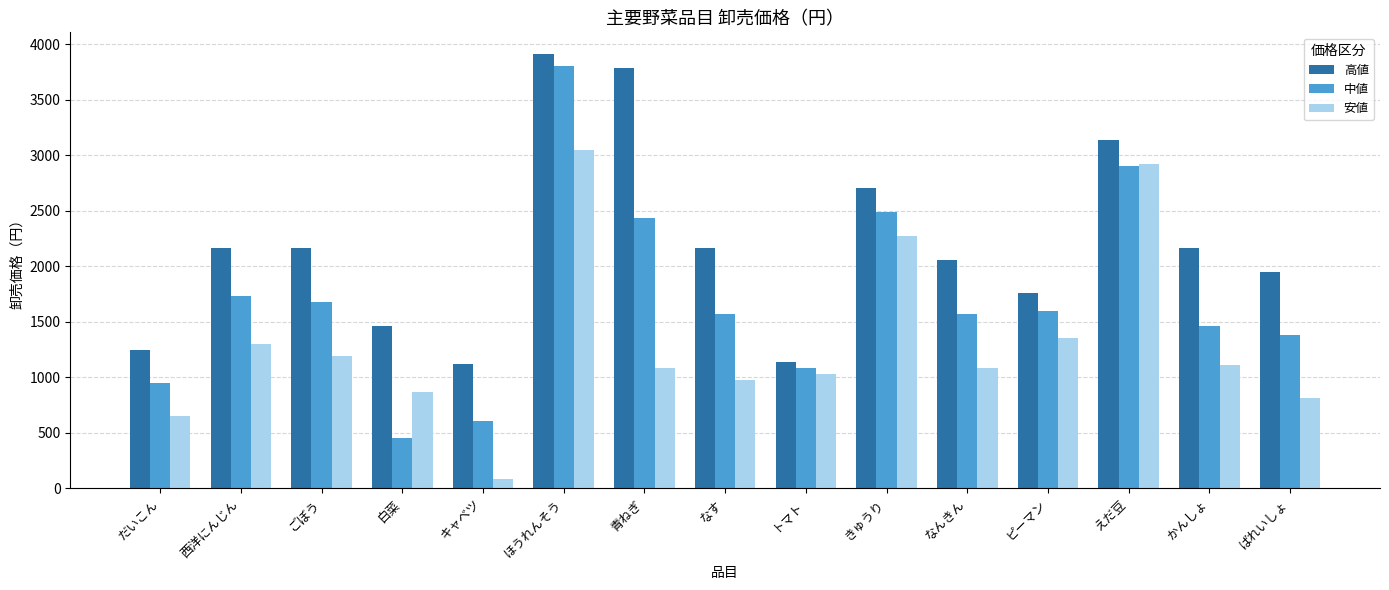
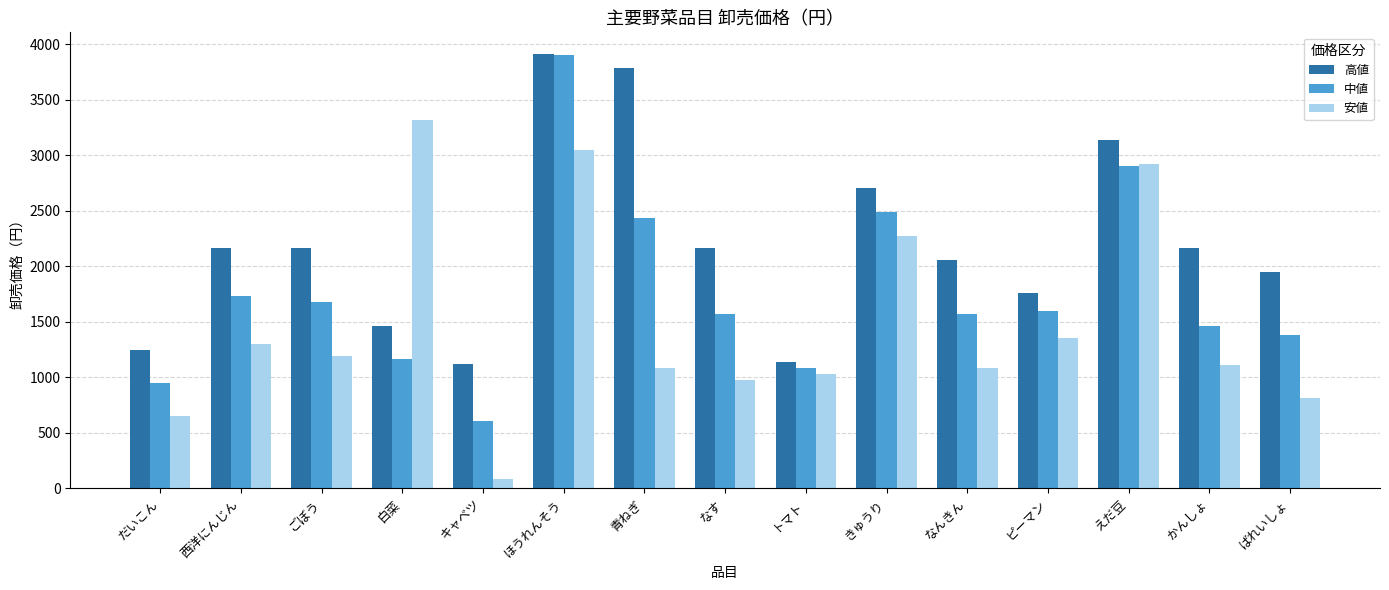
中値, 白菜: 460 -> 1160
安値, 白菜: 860 -> 3320
中値, ほうれんそう: 3800 -> 3900
